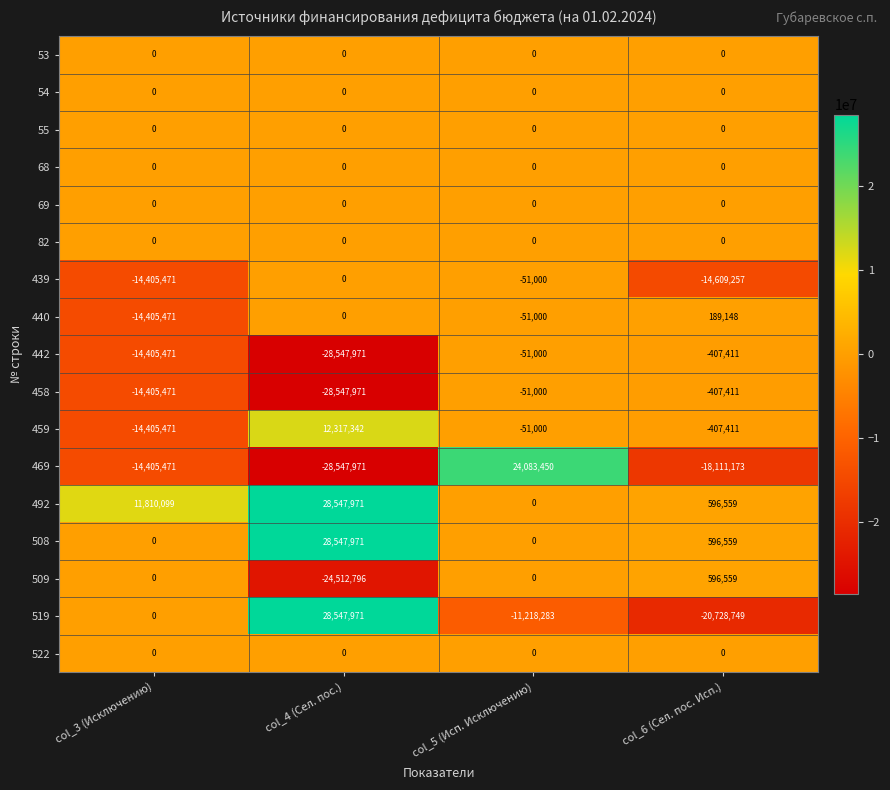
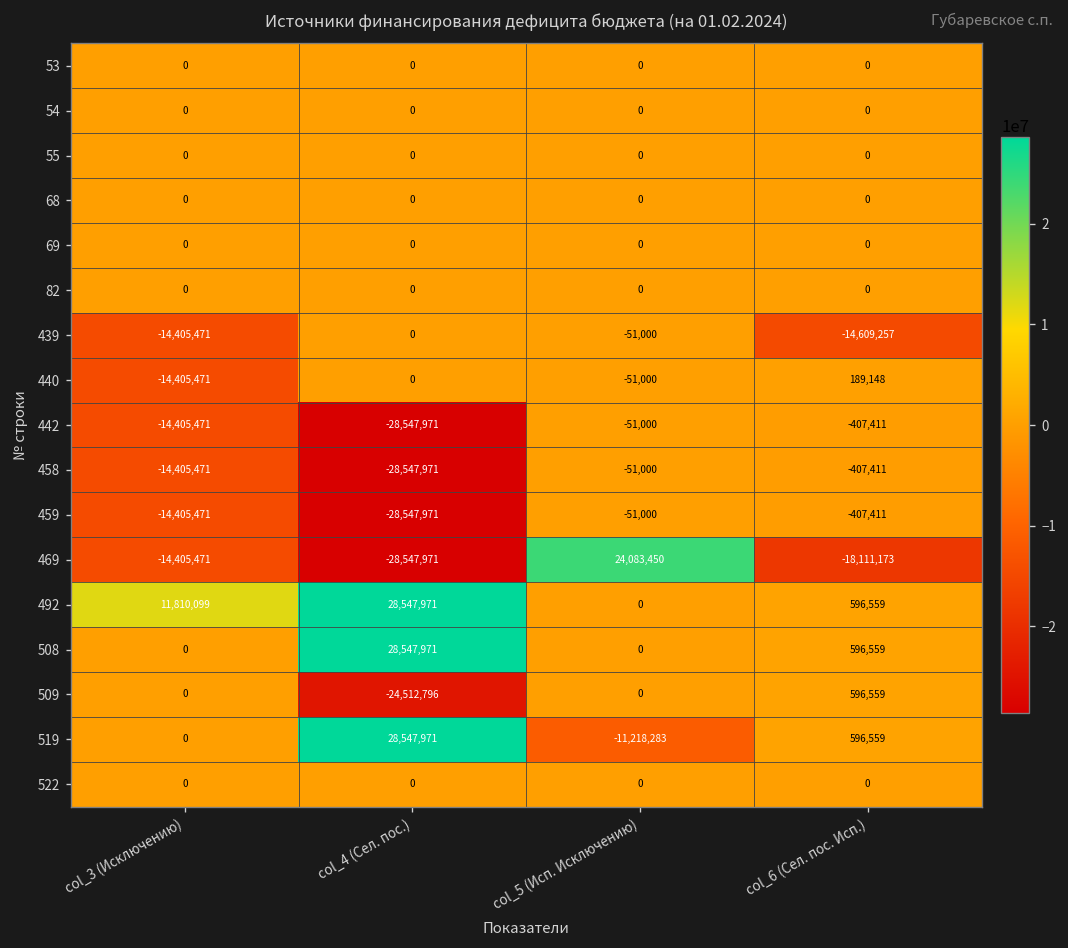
459, col_4 (Сел. пос.): 12,317,342 -> -28,547,971
519, col_6 (Сел. пос. Исп.): -20,728,749 -> 596,559
